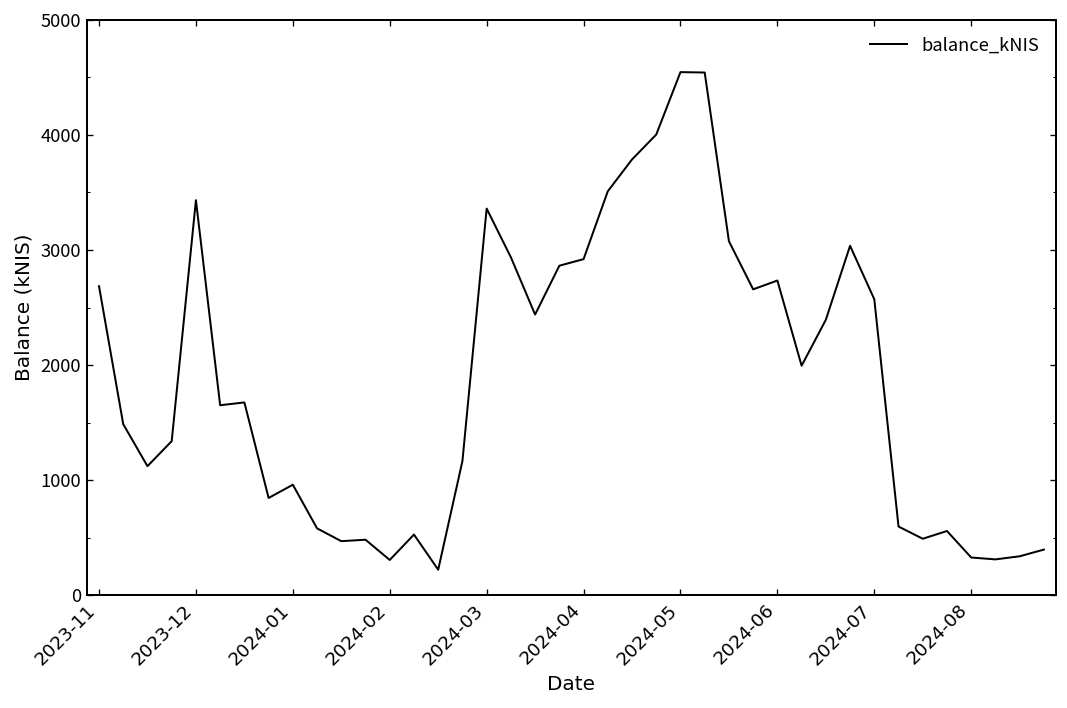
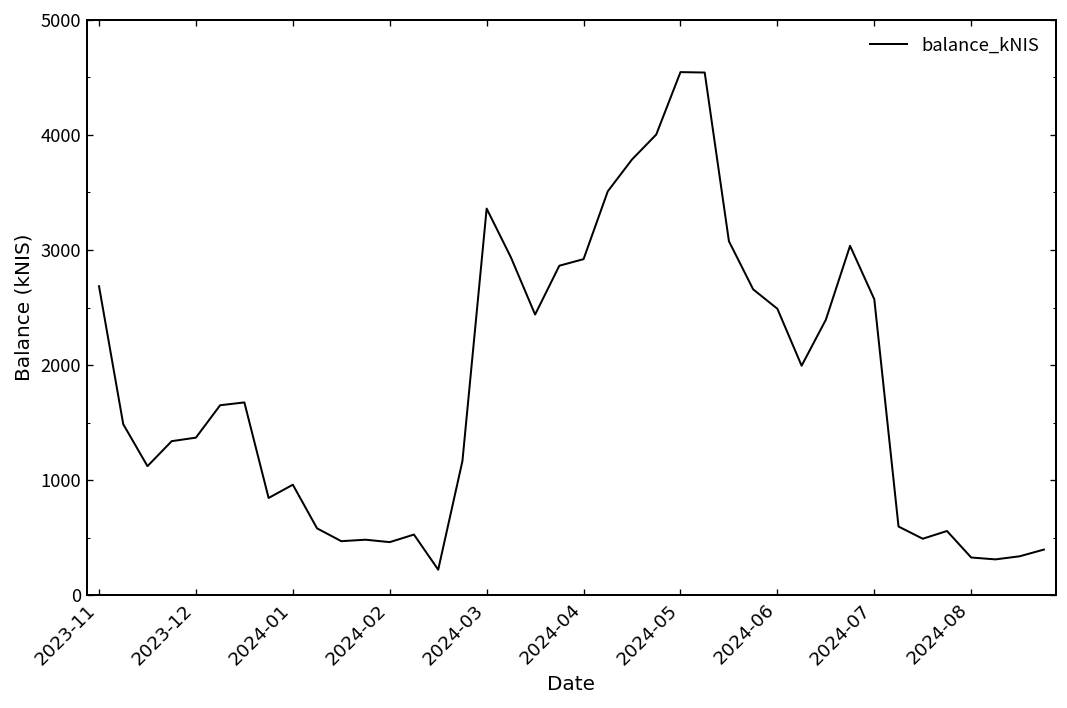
2023-12: 3400 -> 1400
2024-02: 300 -> 500
2024-06: 2700 -> 2500
